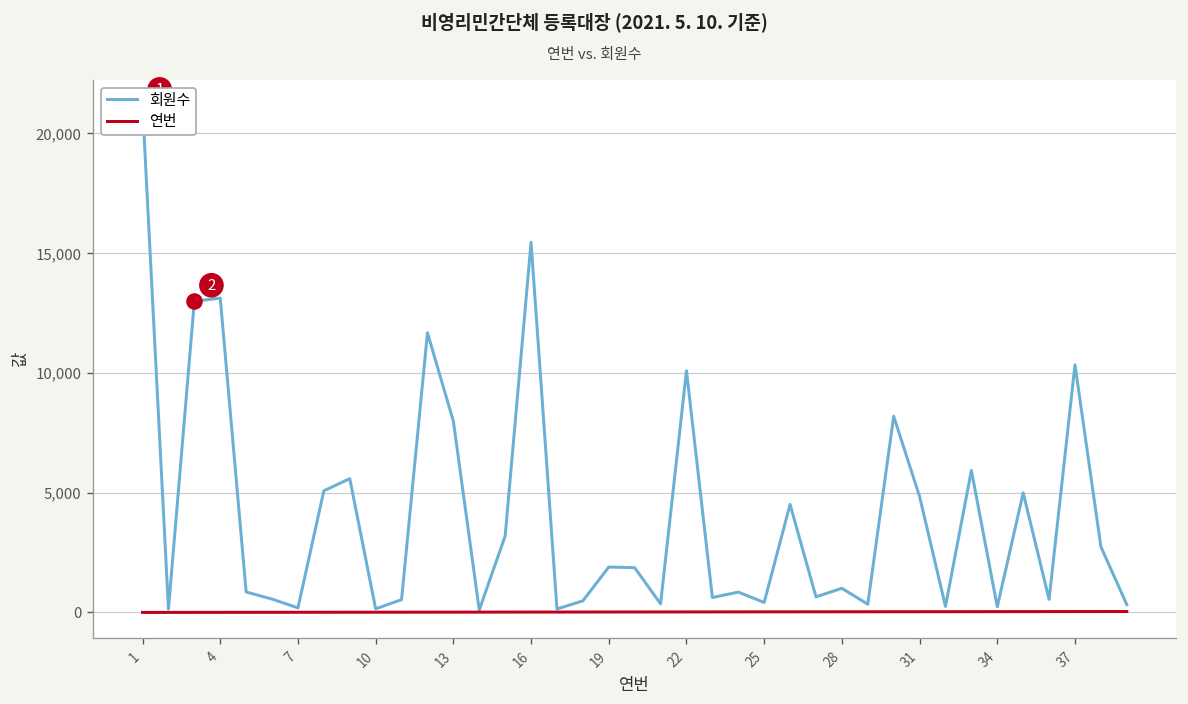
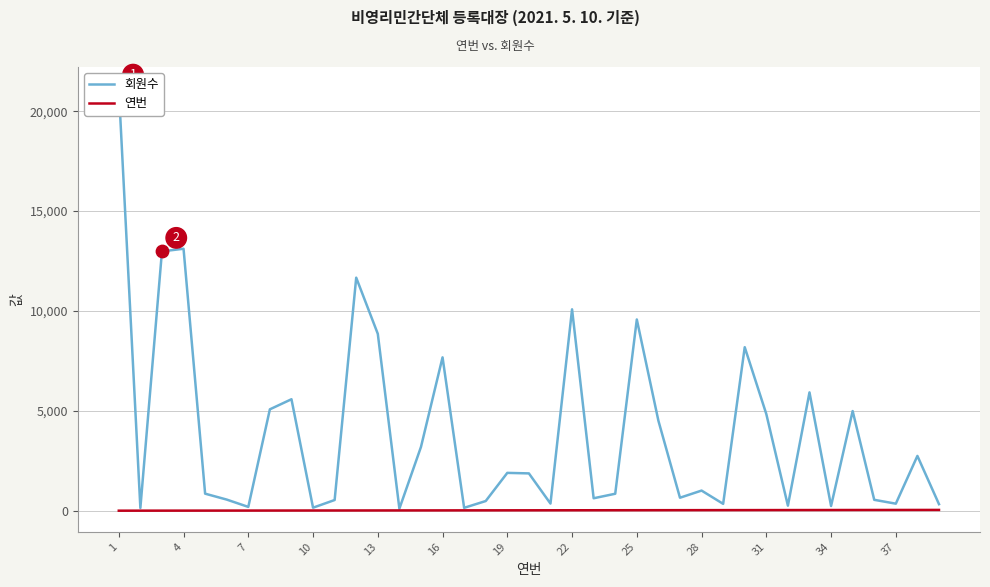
회원수, 13: 8,000 -> 8,900
회원수, 16: 15,400 -> 7,700
회원수, 25: 400 -> 9,600
회원수, 37: 10,300 -> 400
